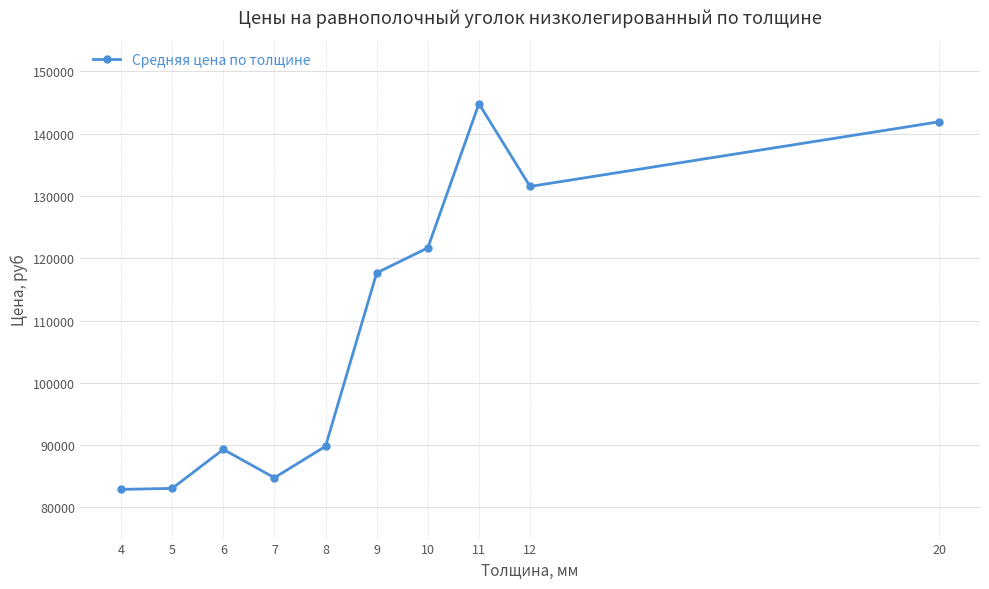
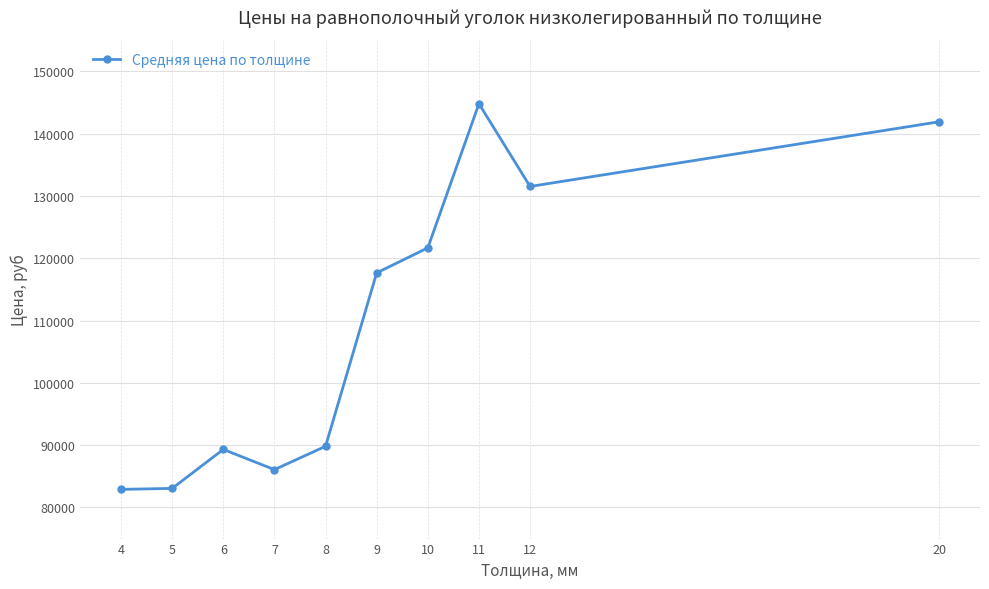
7: 85000 -> 86000
